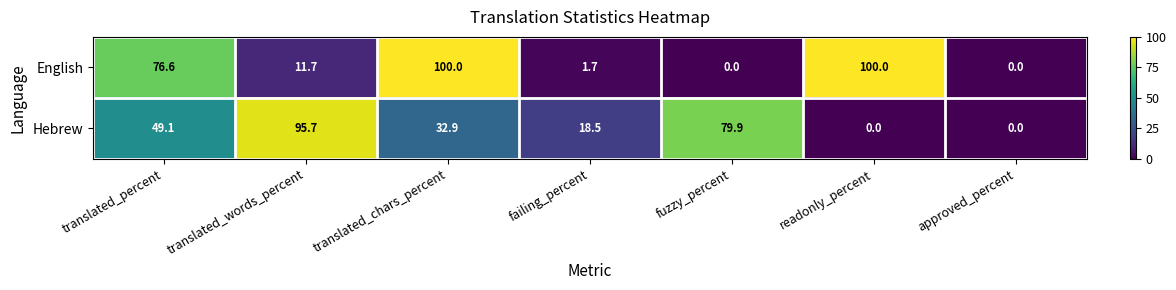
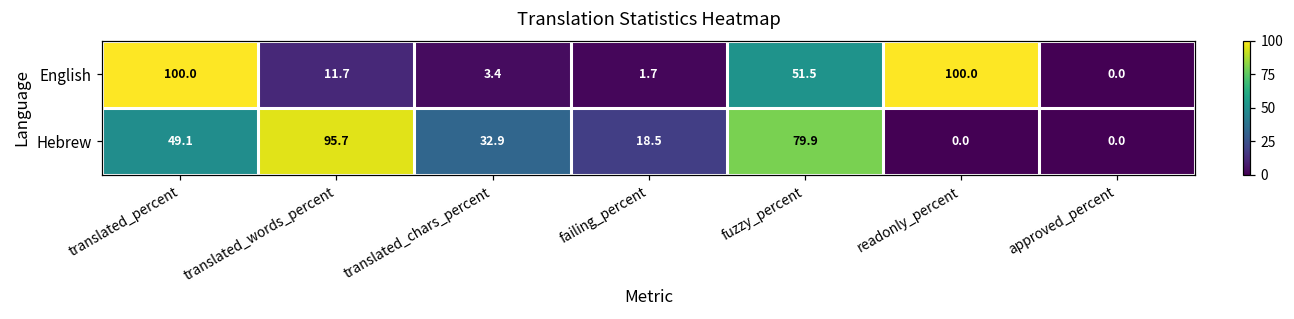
English, translated_percent: 76.6 -> 100.0
English, translated_chars_percent: 100.0 -> 3.4
English, fuzzy_percent: 0.0 -> 51.5
